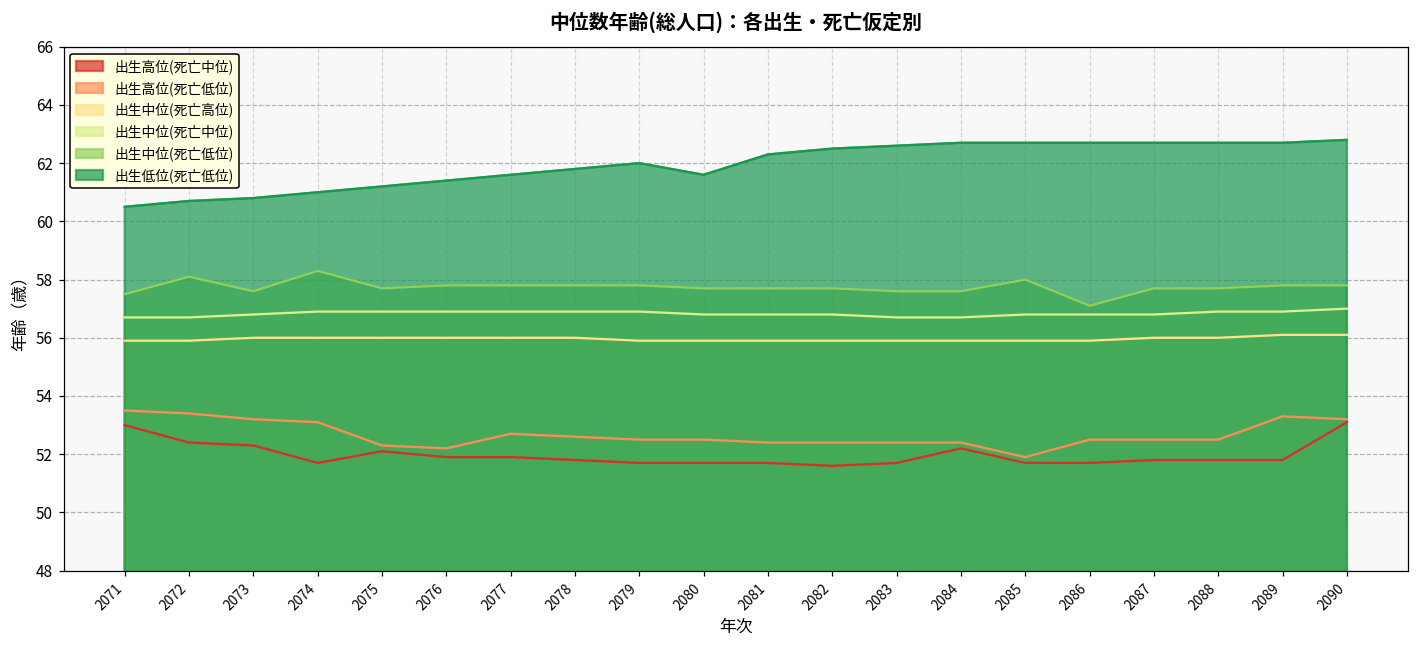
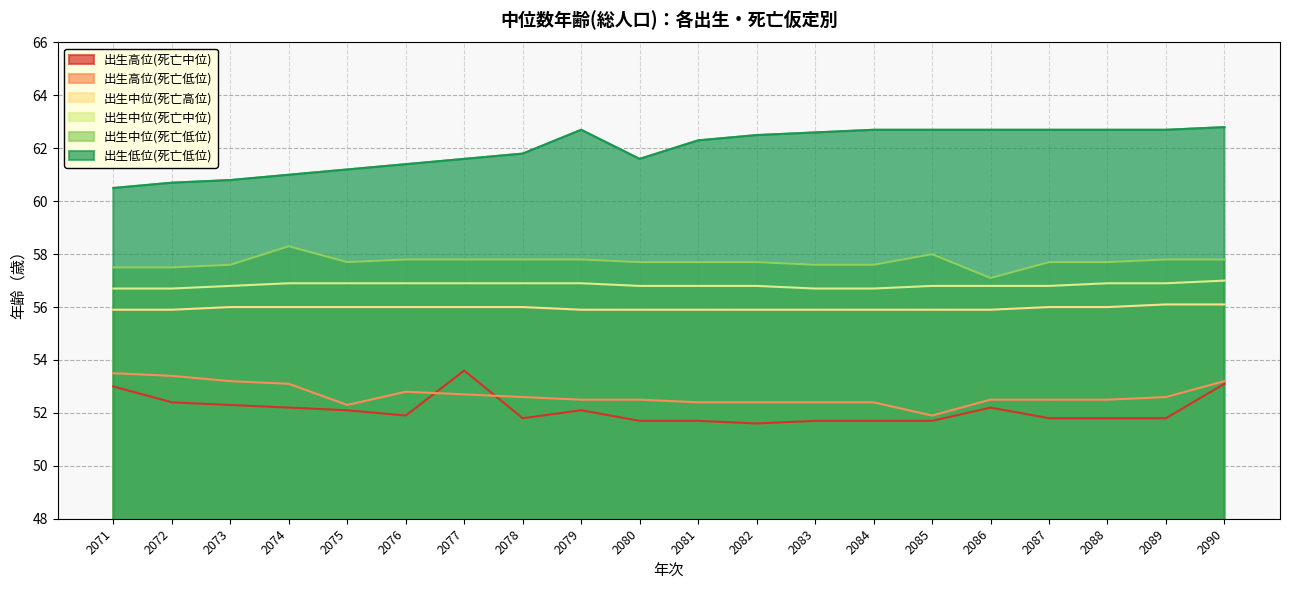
出生中位(死亡低位), 2072: 58.1 -> 57.5
出生高位(死亡中位), 2074: 51.7 -> 52.2
出生高位(死亡低位), 2076: 52.2 -> 52.8
出生高位(死亡中位), 2077: 51.9 -> 53.6
出生高位(死亡中位), 2079: 51.7 -> 52.1
出生低位(死亡低位), 2079: 62.0 -> 62.7
出生高位(死亡中位), 2084: 52.2 -> 51.7
出生高位(死亡中位), 2086: 51.7 -> 52.2
出生高位(死亡低位), 2089: 53.3 -> 52.6
